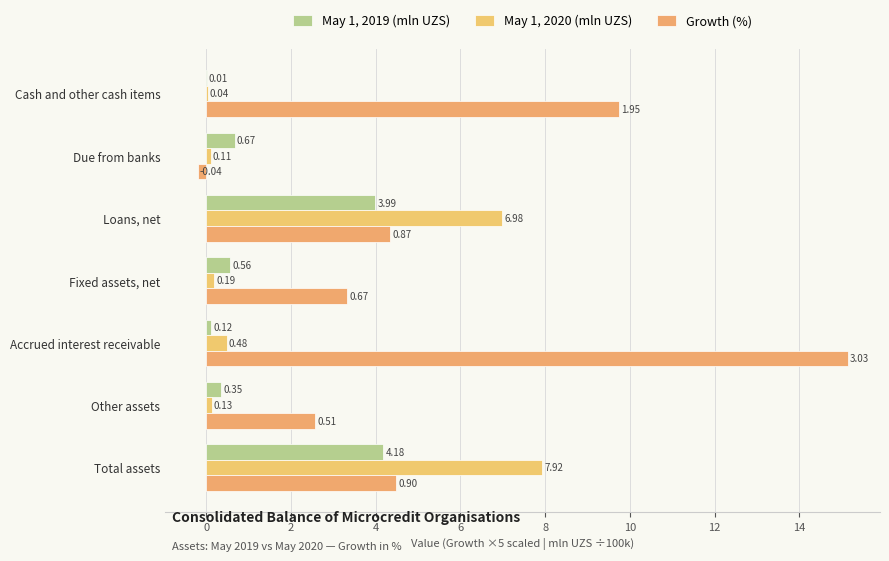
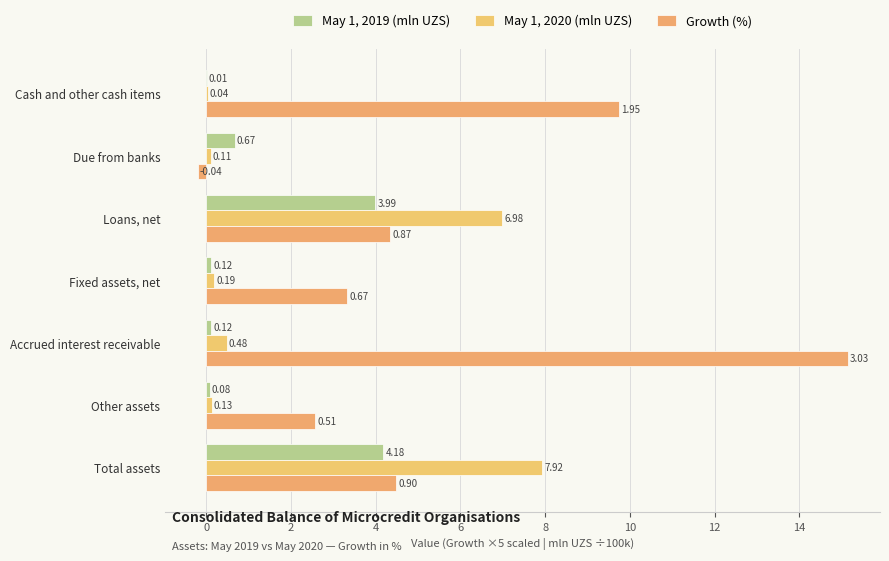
May 1, 2019 (mln UZS), Fixed assets, net: 0.56 -> 0.12
May 1, 2019 (mln UZS), Other assets: 0.35 -> 0.08
